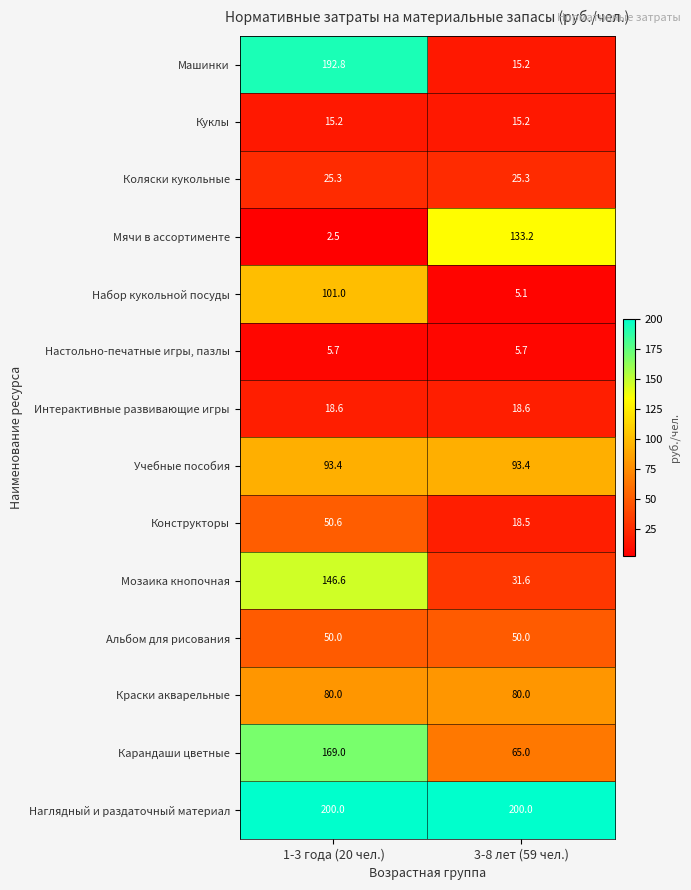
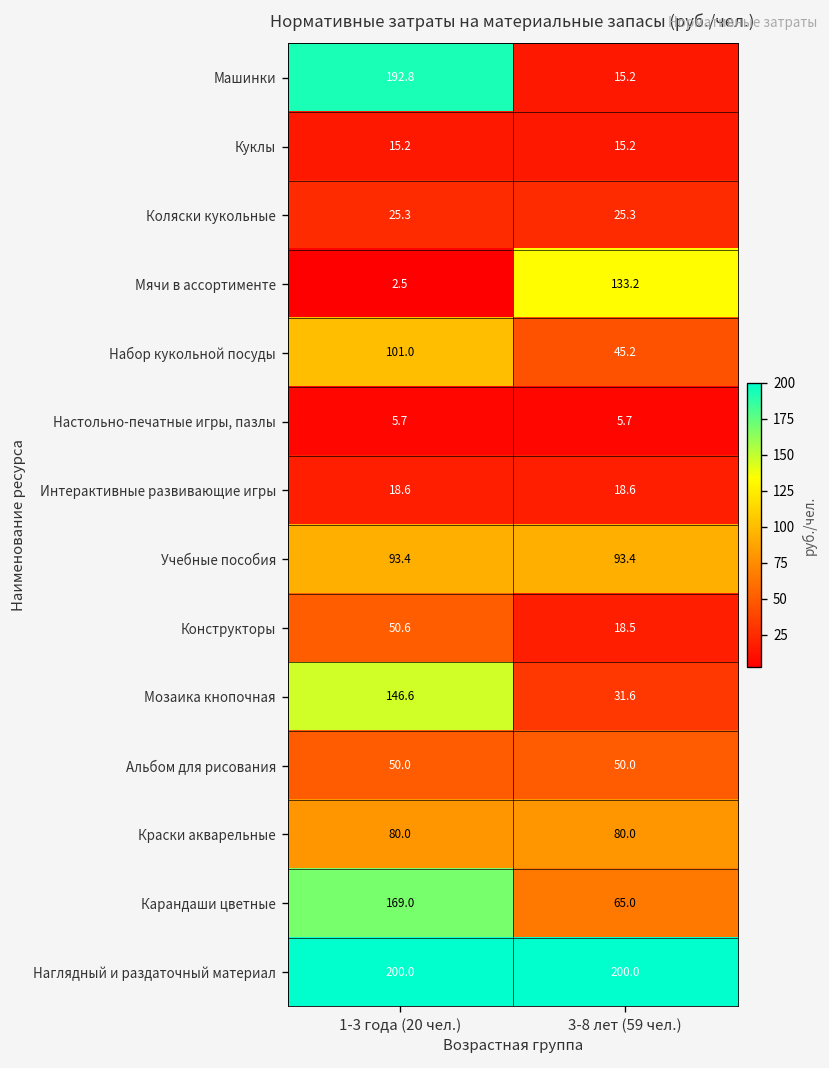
Набор кукольной посуды, 3-8 лет (59 чел.): 5.1 -> 45.2
